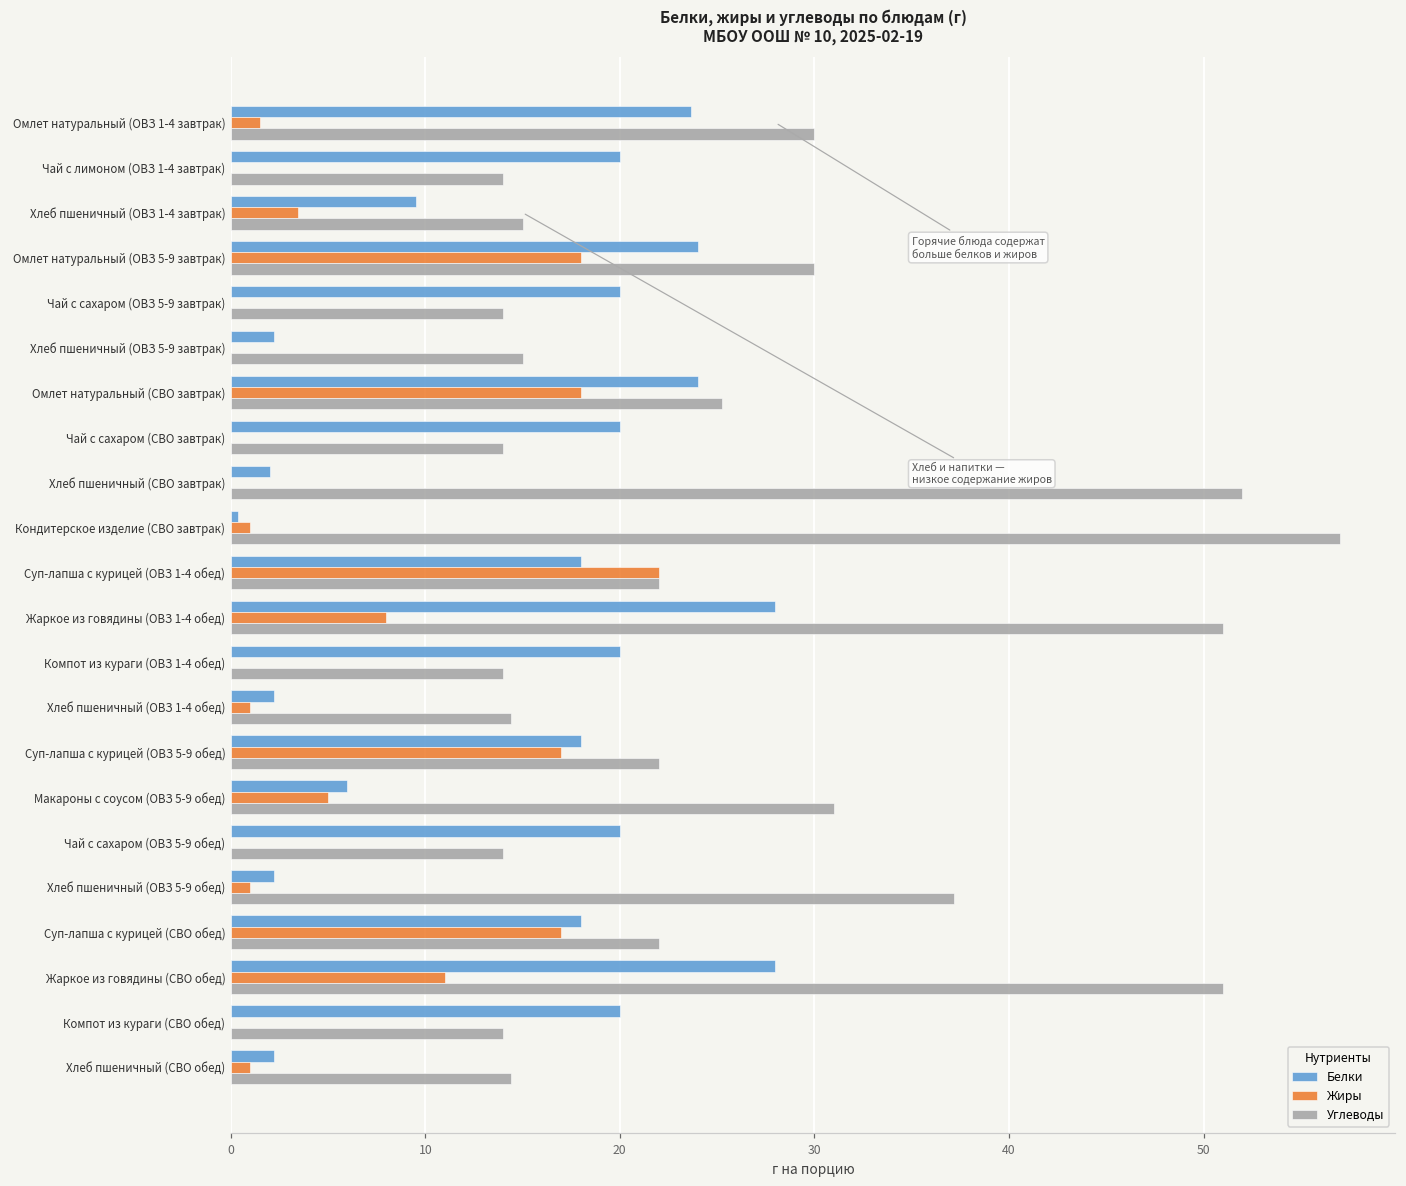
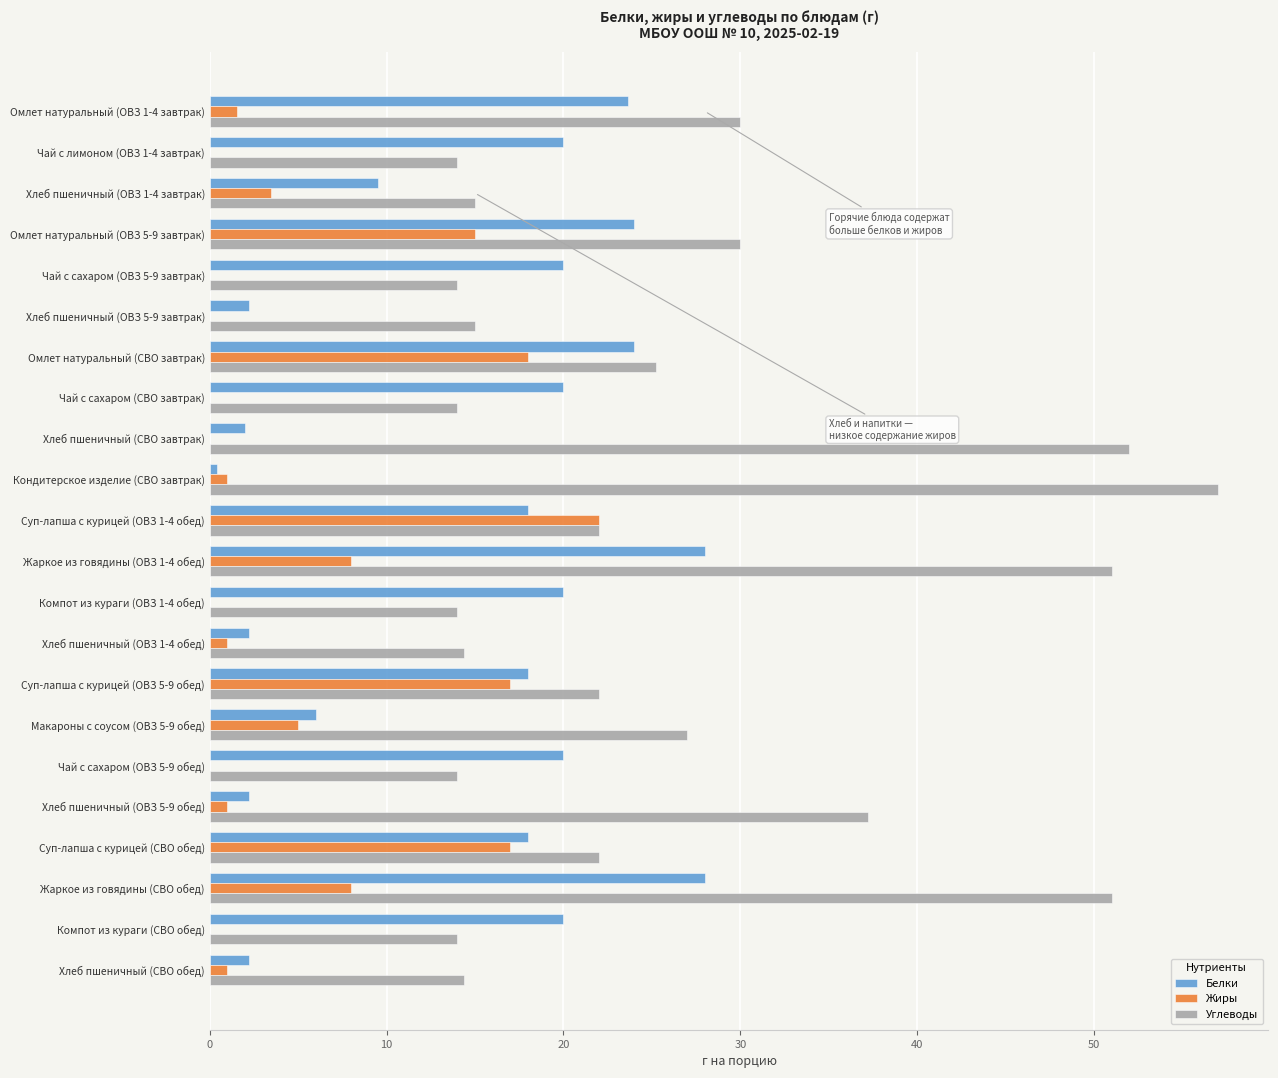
Жиры, Омлет натуральный (ОВЗ 5-9 завтрак): 18 -> 15
Углеводы, Макароны с соусом (ОВЗ 5-9 обед): 31 -> 27
Жиры, Жаркое из говядины (СВО обед): 11 -> 8
